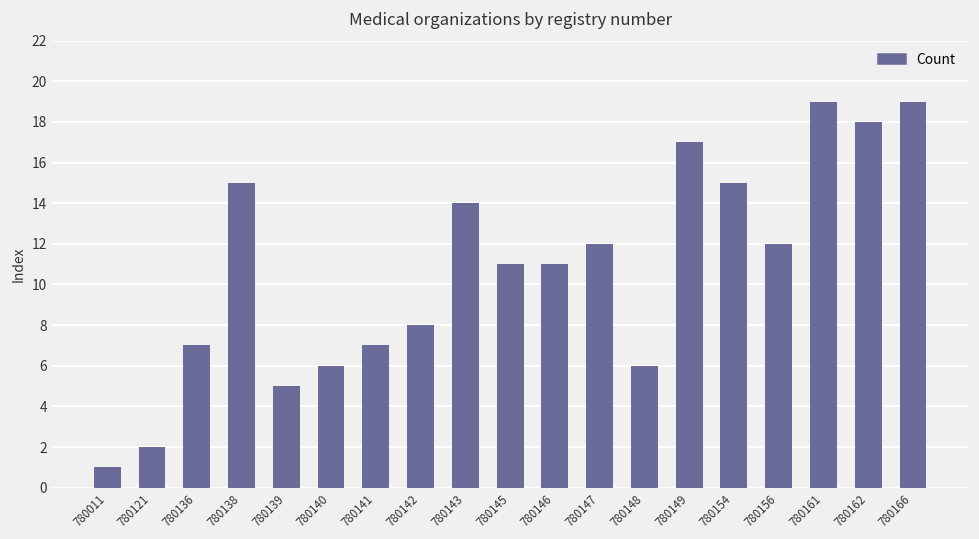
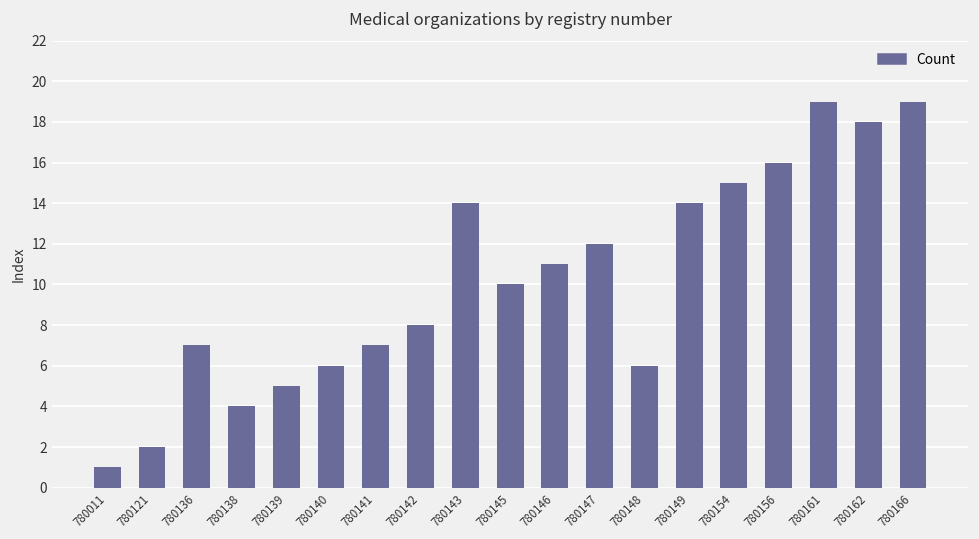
780138: 15 -> 4
780145: 11 -> 10
780149: 17 -> 14
780156: 12 -> 16
